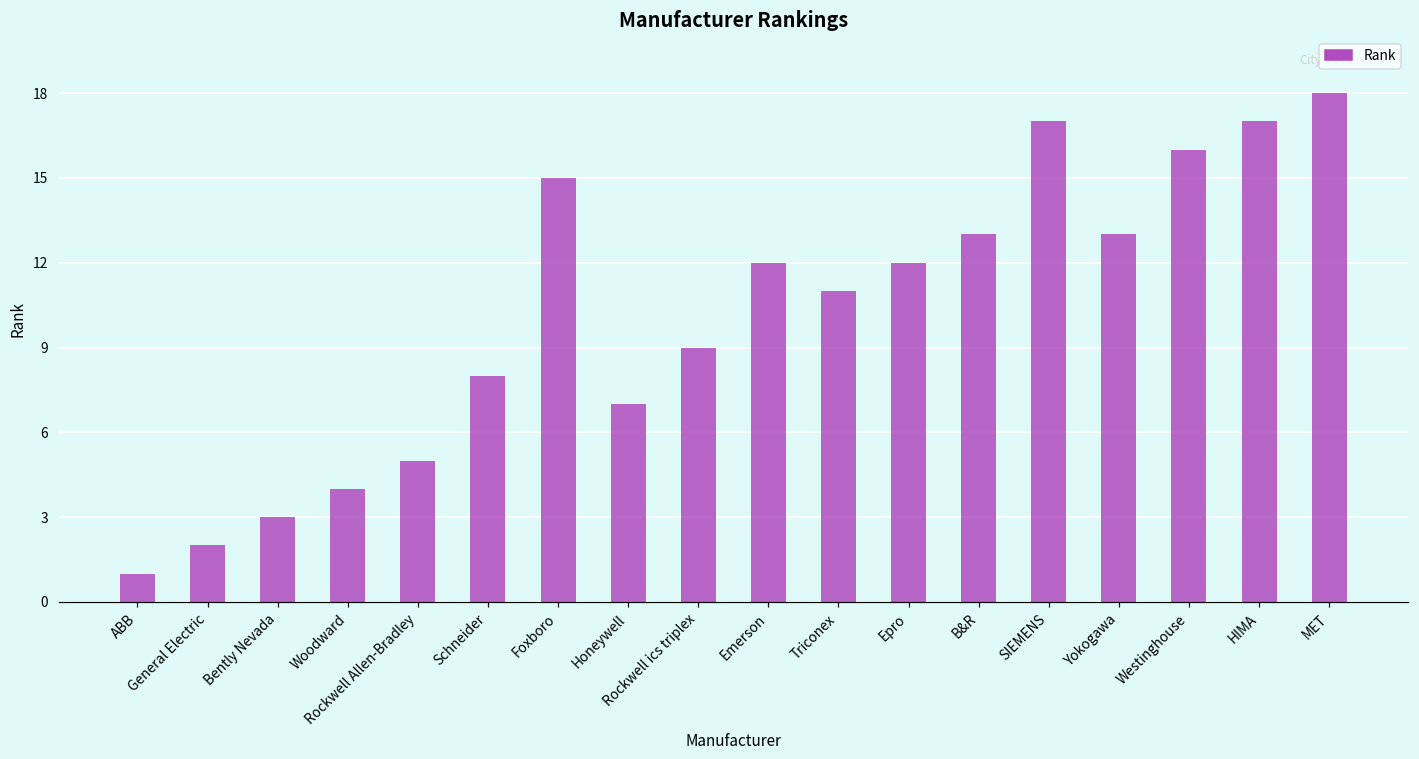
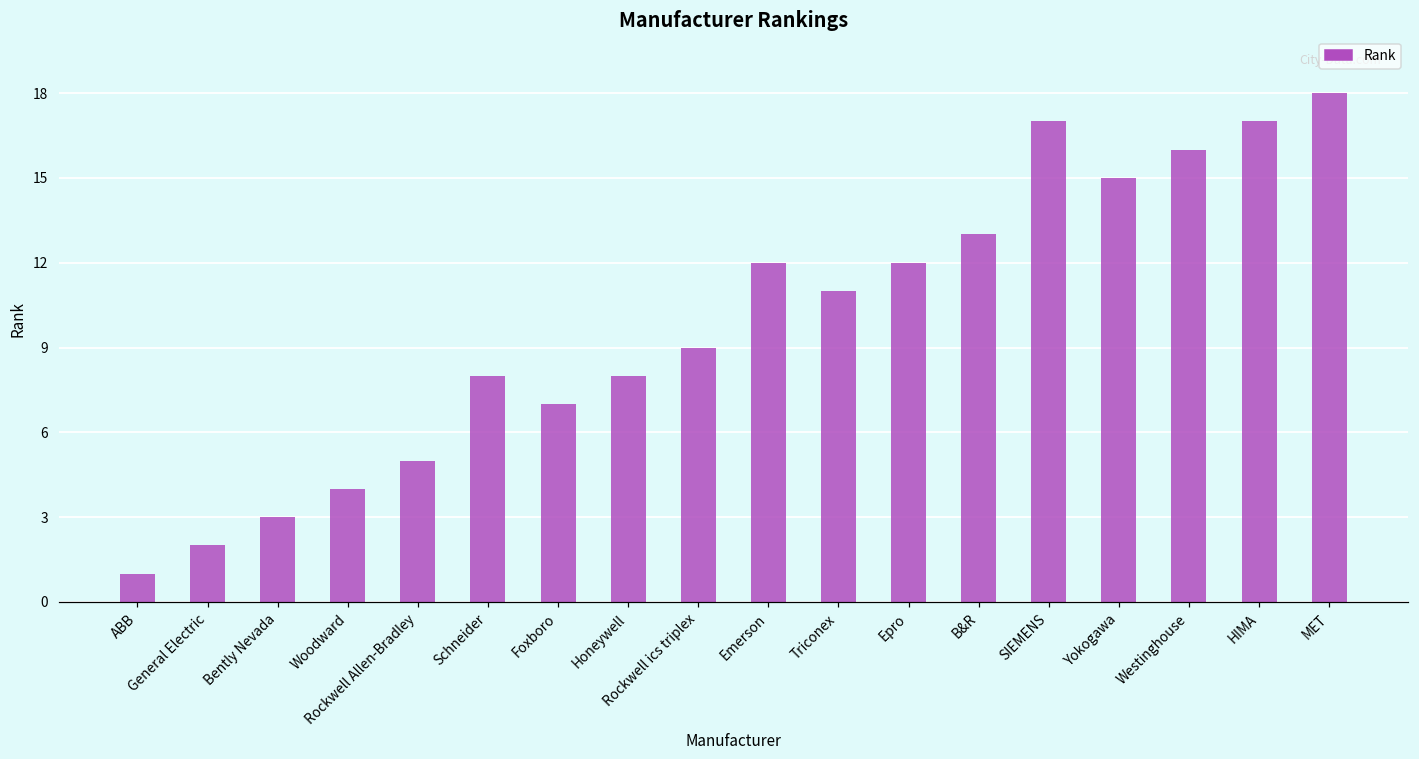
Foxboro: 15 -> 7
Honeywell: 7 -> 8
Yokogawa: 13 -> 15
